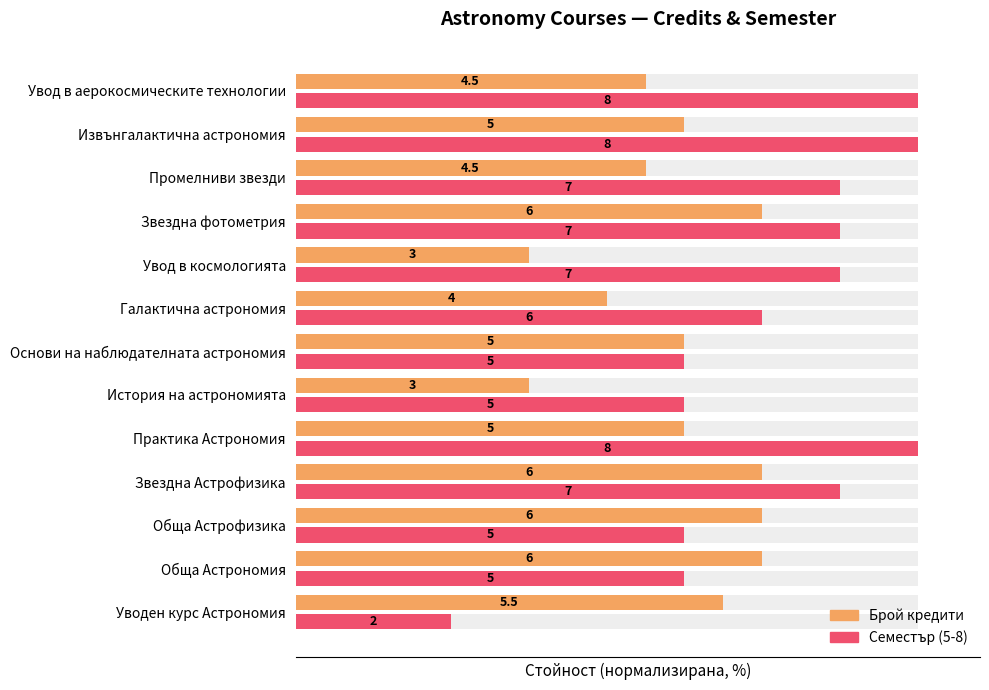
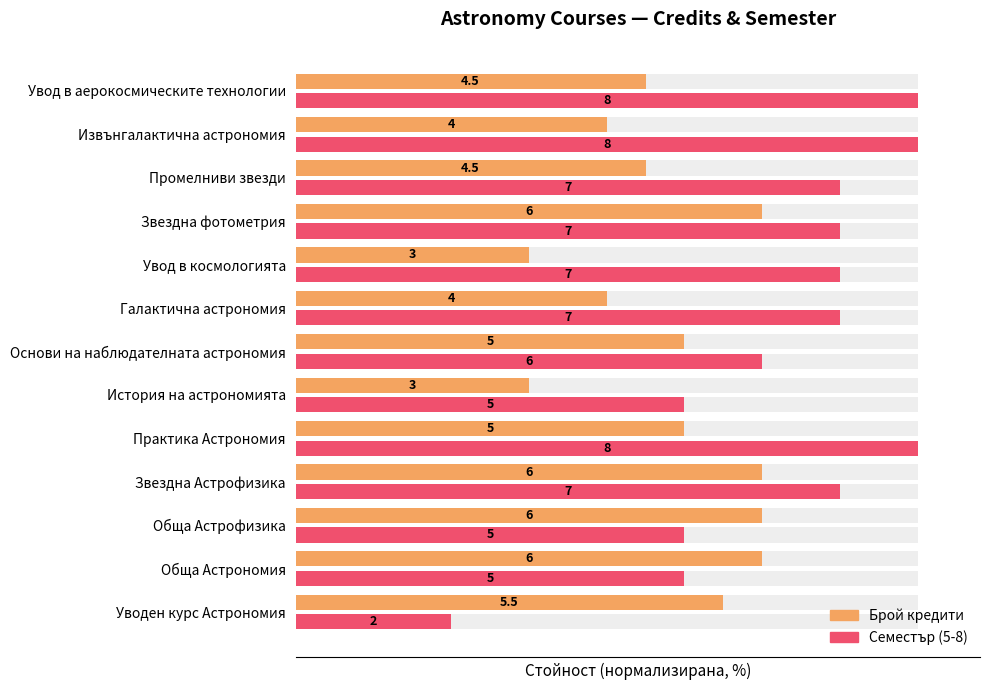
Брой кредити, Извънгалактична астрономия: 5 -> 4
Семестър (5-8), Галактична астрономия: 6 -> 7
Семестър (5-8), Основи на наблюдателната астрономия: 5 -> 6
